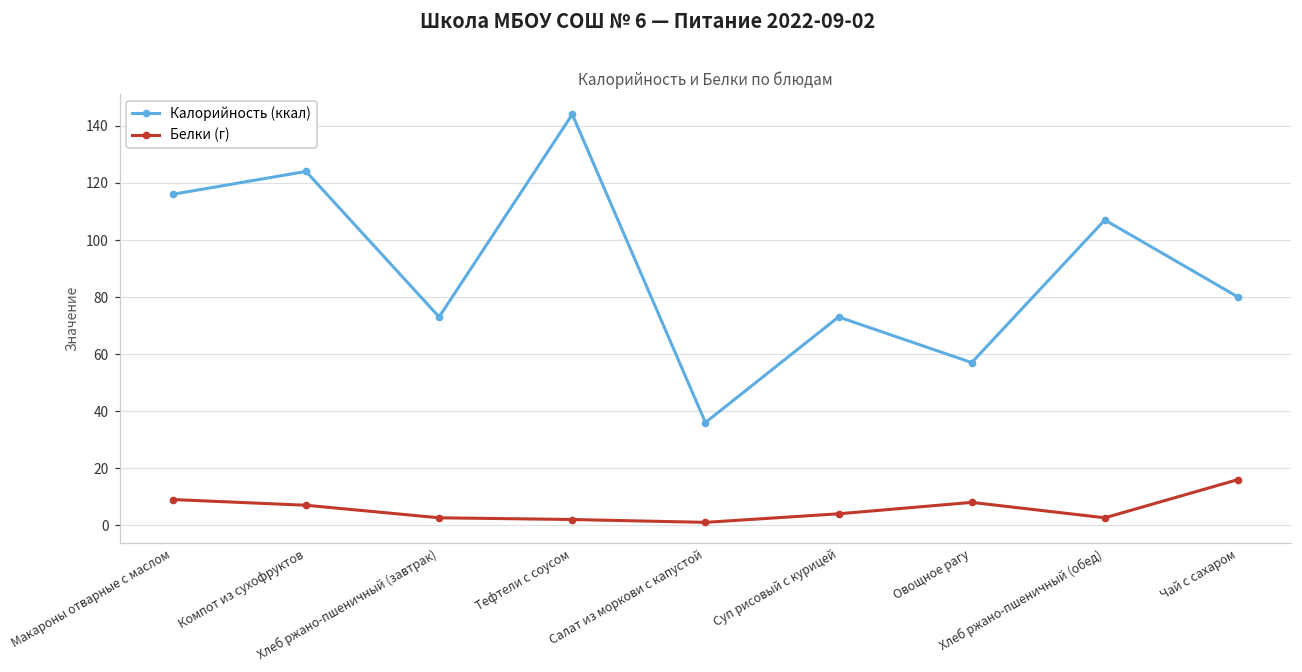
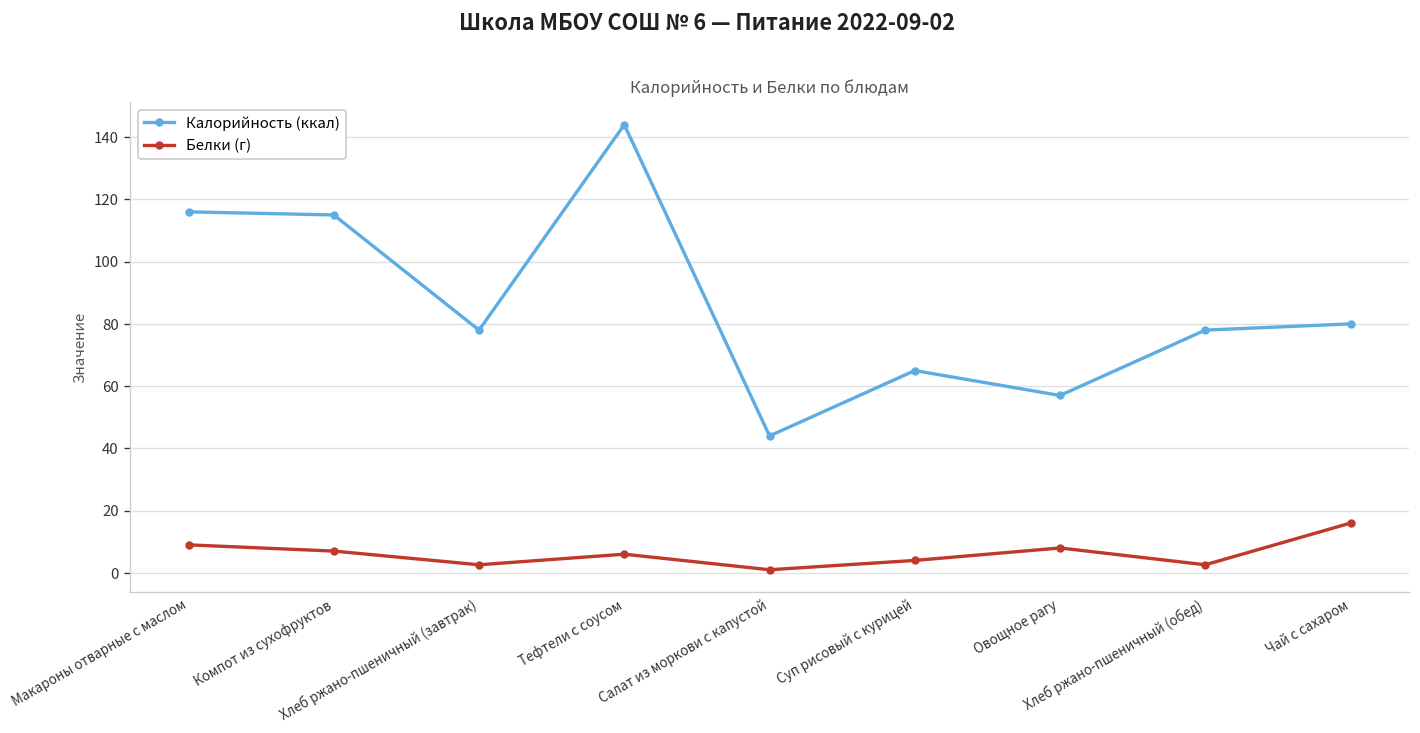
Калорийность (ккал), Компот из сухофруктов: 124 -> 115
Калорийность (ккал), Хлеб ржано-пшеничный (завтрак): 73 -> 78
Белки (г), Тефтели с соусом: 2 -> 6
Калорийность (ккал), Салат из моркови с капустой: 36 -> 44
Калорийность (ккал), Суп рисовый с курицей: 73 -> 65
Калорийность (ккал), Хлеб ржано-пшеничный (обед): 107 -> 78
